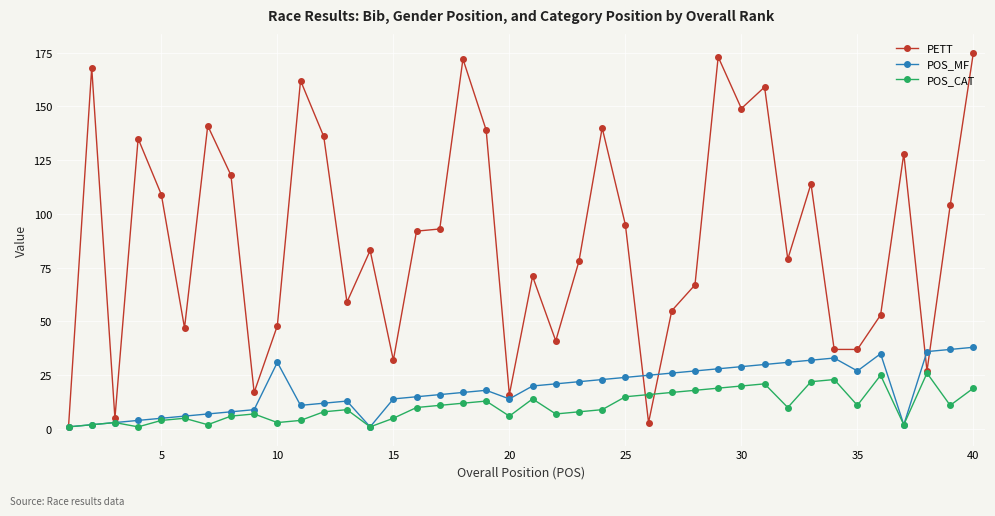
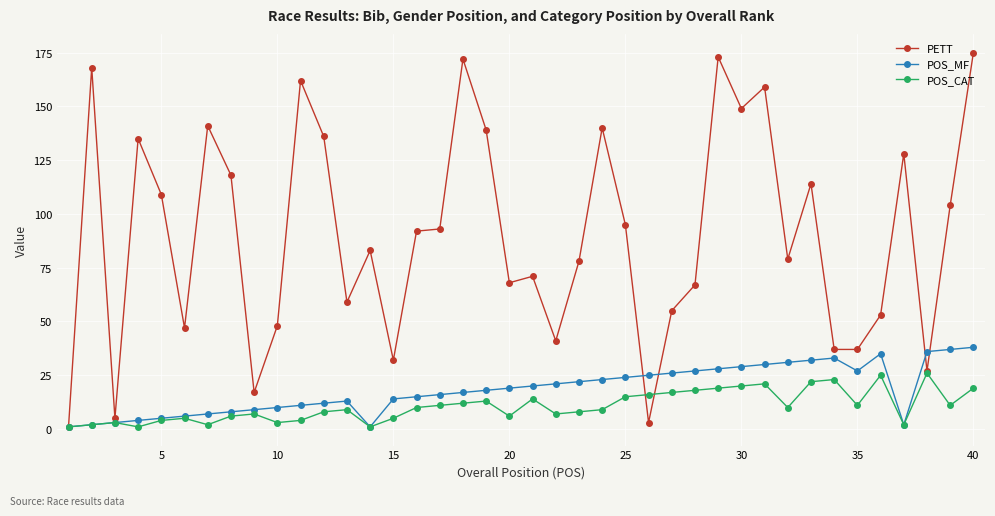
POS_MF, 10: 31 -> 10
PETT, 20: 16 -> 68
POS_MF, 20: 14 -> 19
